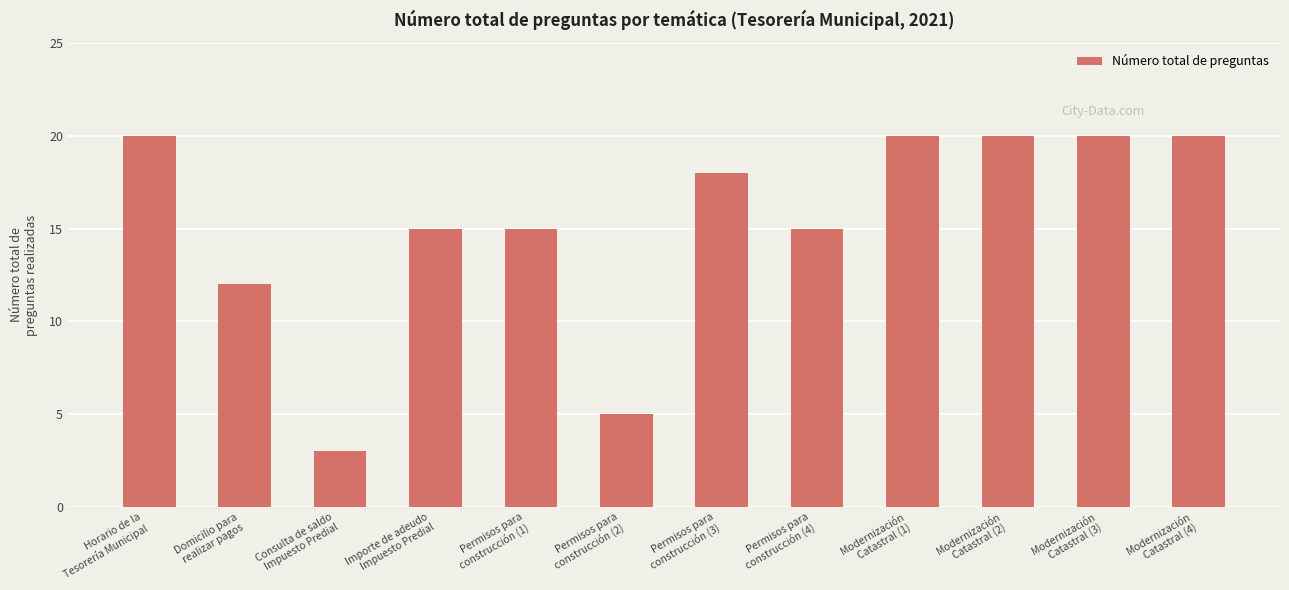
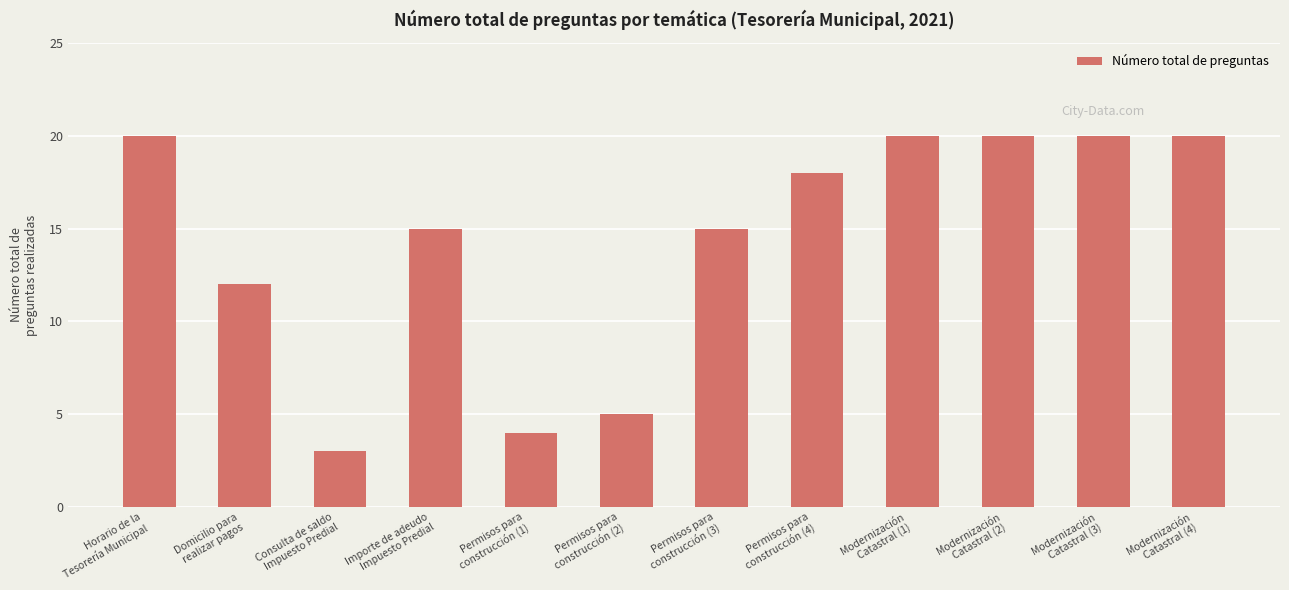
Permisos para construcción (1): 15 -> 4
Permisos para construcción (3): 18 -> 15
Permisos para construcción (4): 15 -> 18
